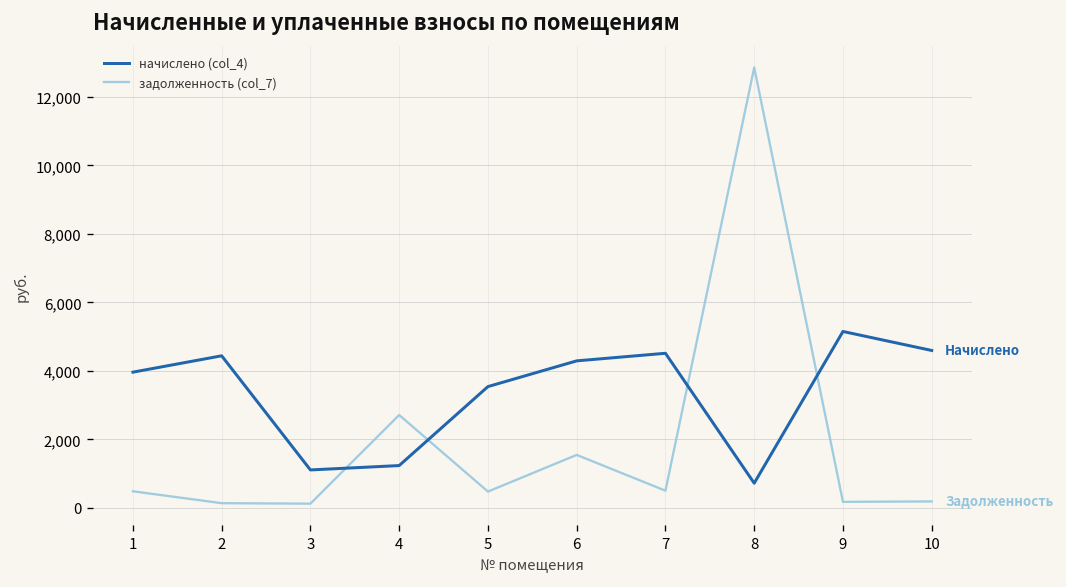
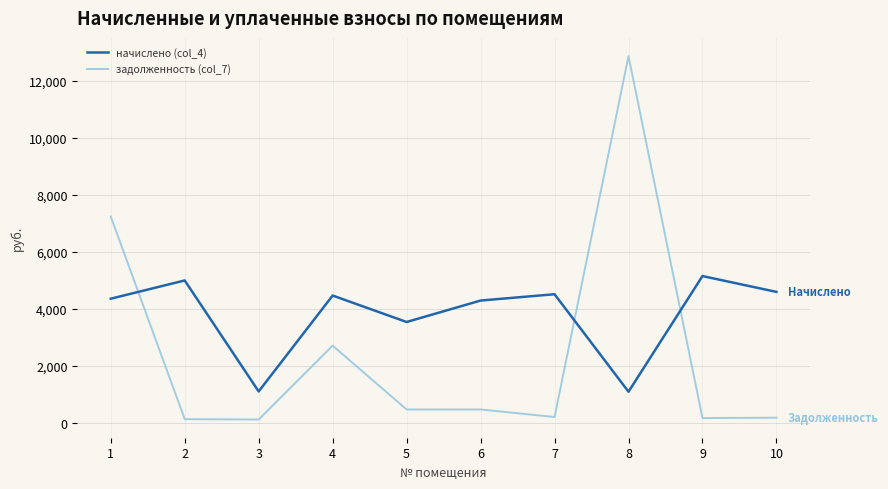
начислено (col_4), 1: 4,000 -> 4,400
задолженность (col_7), 1: 500 -> 7,200
начислено (col_4), 2: 4,400 -> 5,000
начислено (col_4), 4: 1,200 -> 4,500
задолженность (col_7), 6: 1,500 -> 500
задолженность (col_7), 7: 500 -> 200
начислено (col_4), 8: 700 -> 1,100
